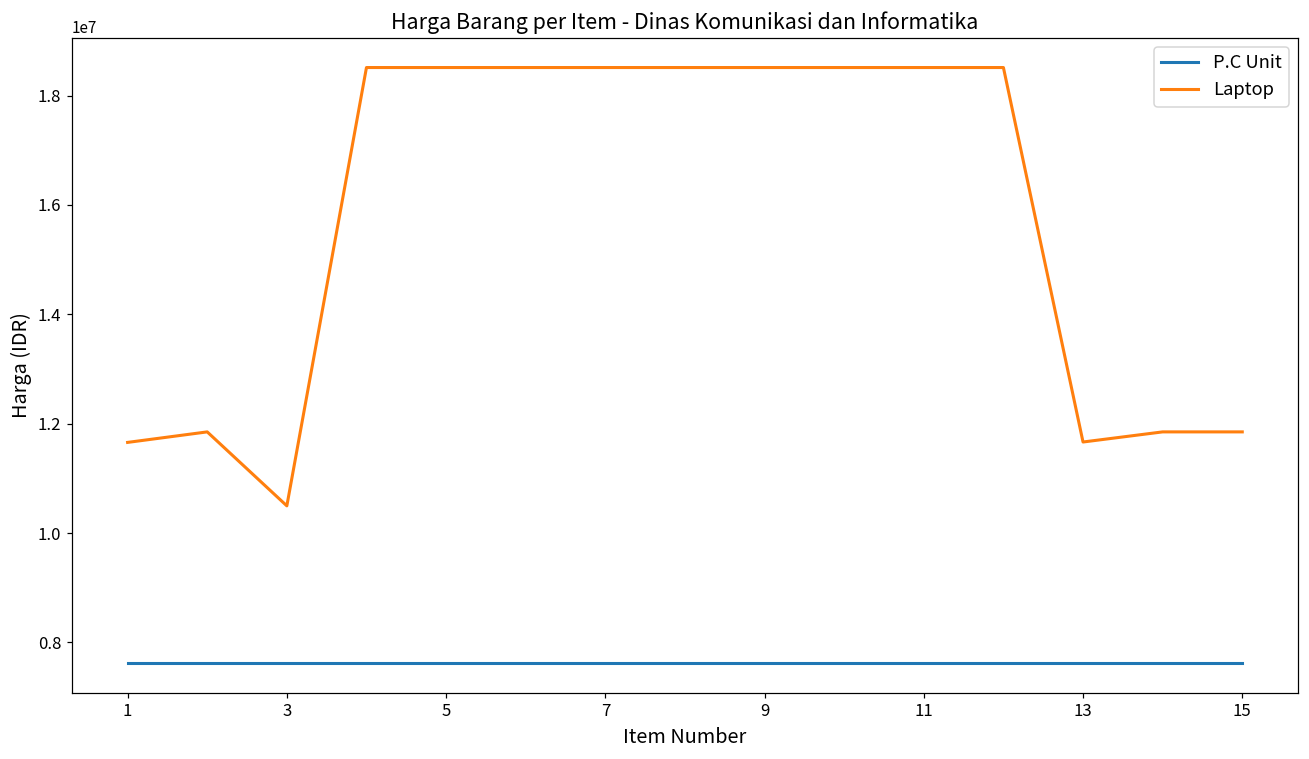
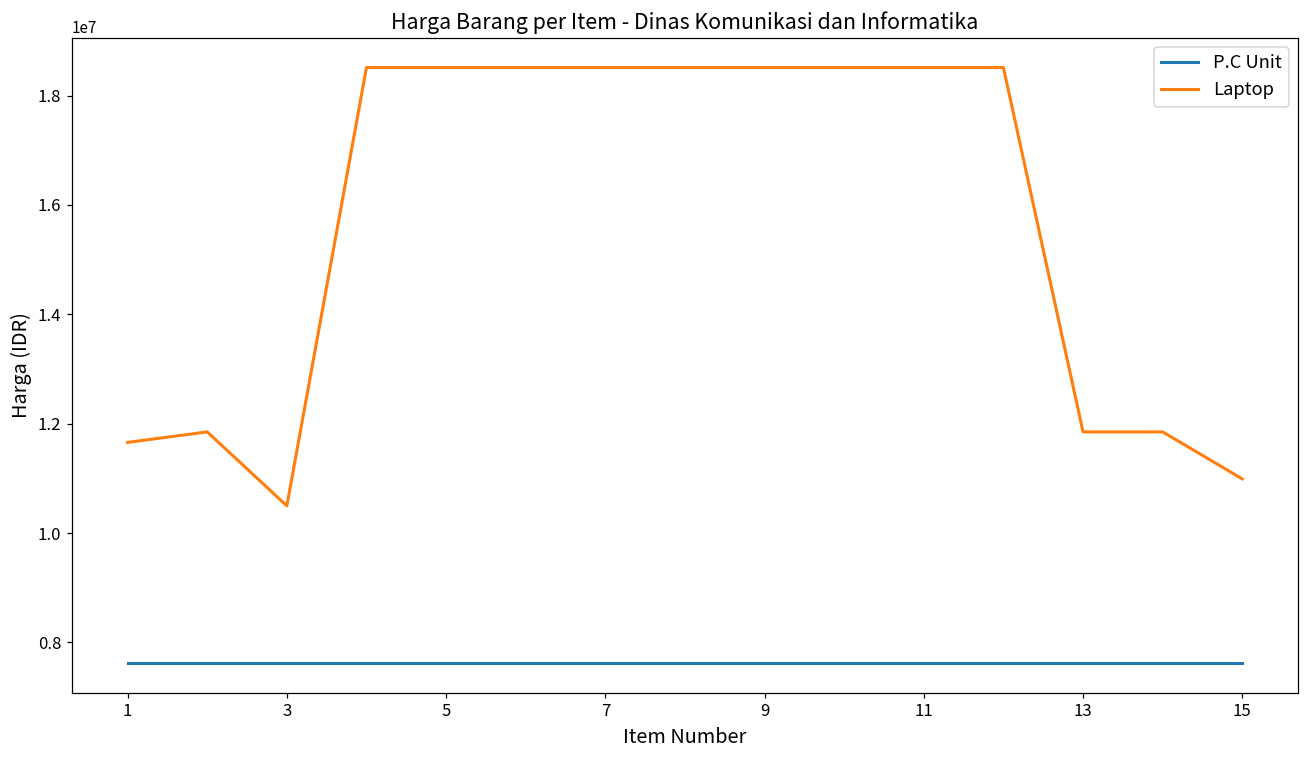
Laptop, 13: 11700000 -> 11900000
Laptop, 15: 11900000 -> 11000000
